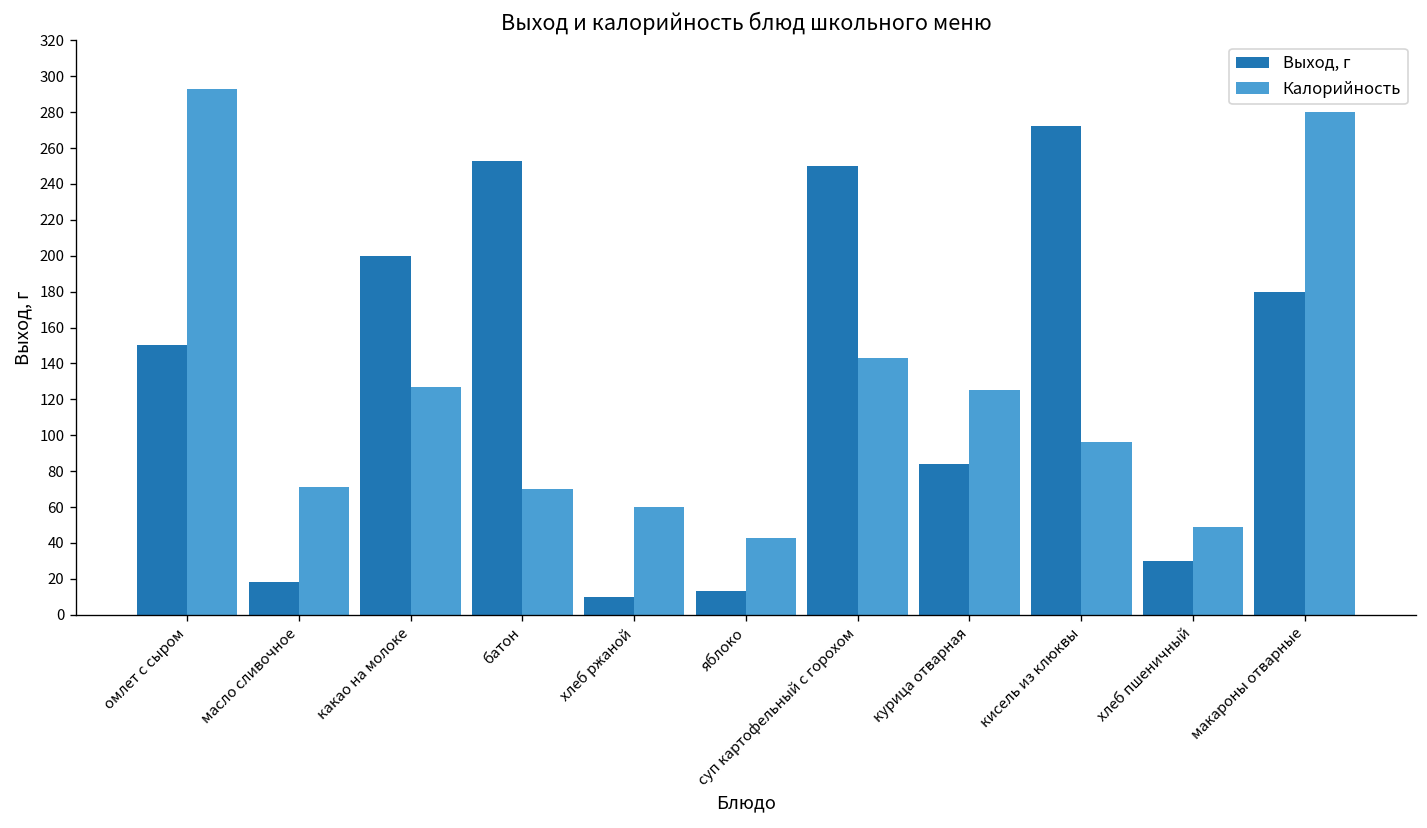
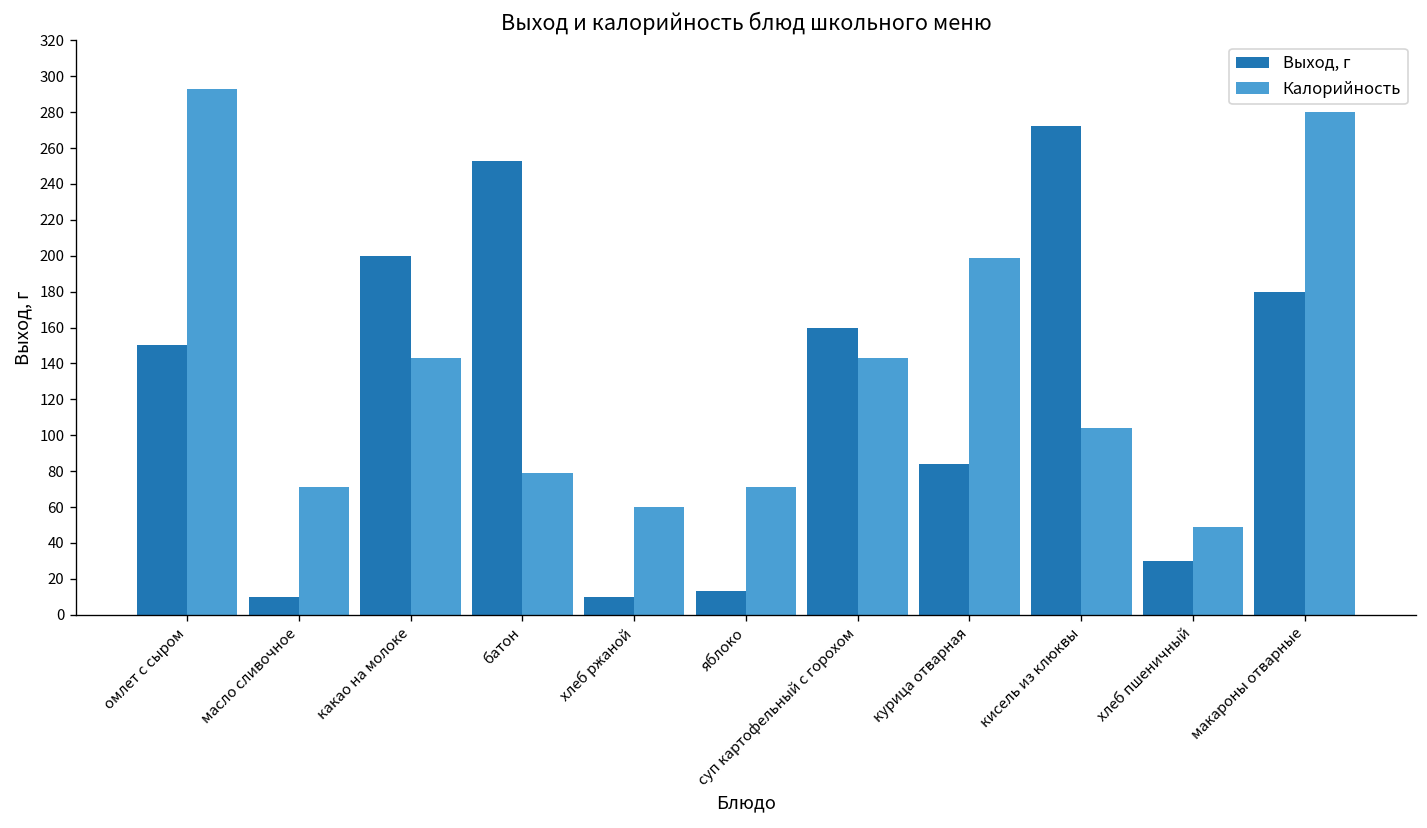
Выход, г, масло сливочное: 18 -> 10
Калорийность, какао на молоке: 127 -> 143
Калорийность, батон: 70 -> 79
Калорийность, яблоко: 43 -> 71
Выход, г, суп картофельный с горохом: 250 -> 160
Калорийность, курица отварная: 125 -> 199
Калорийность, кисель из клюквы: 96 -> 104
